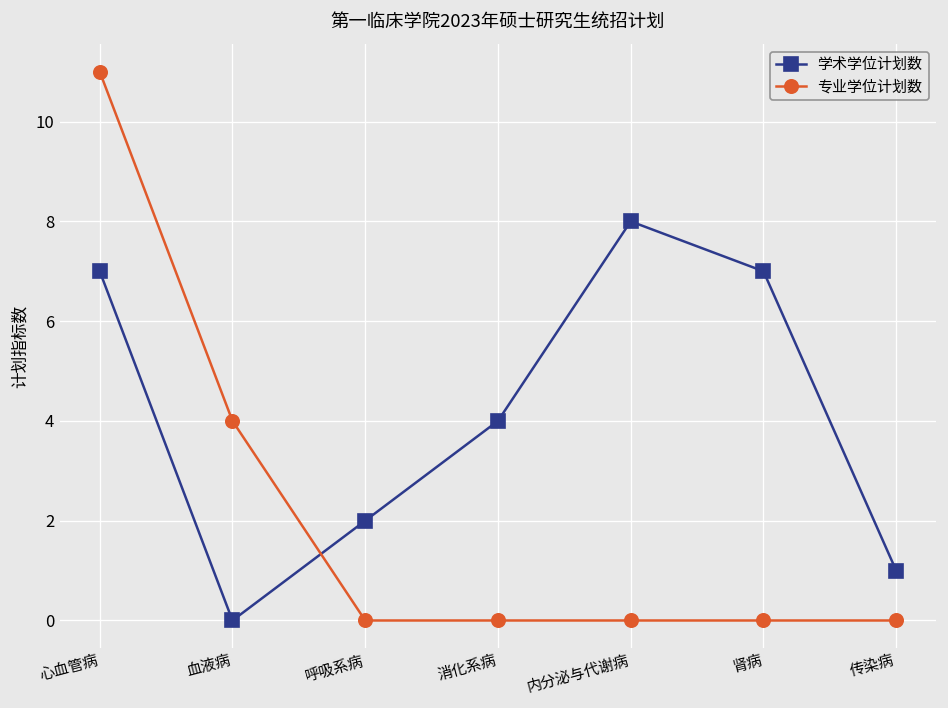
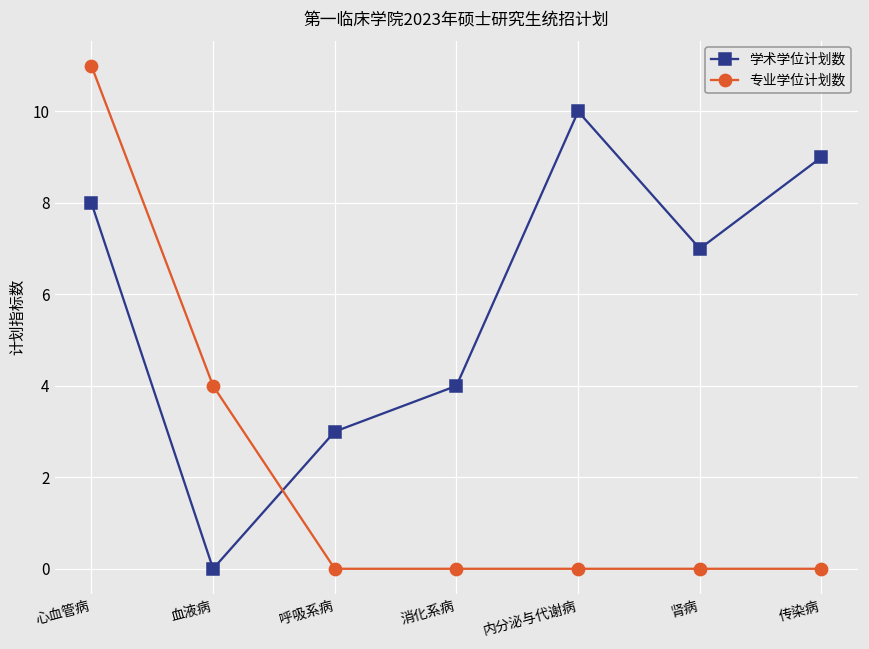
学术学位计划数, 心血管病: 7 -> 8
学术学位计划数, 呼吸系病: 2 -> 3
学术学位计划数, 内分泌与代谢病: 8 -> 10
学术学位计划数, 传染病: 1 -> 9
